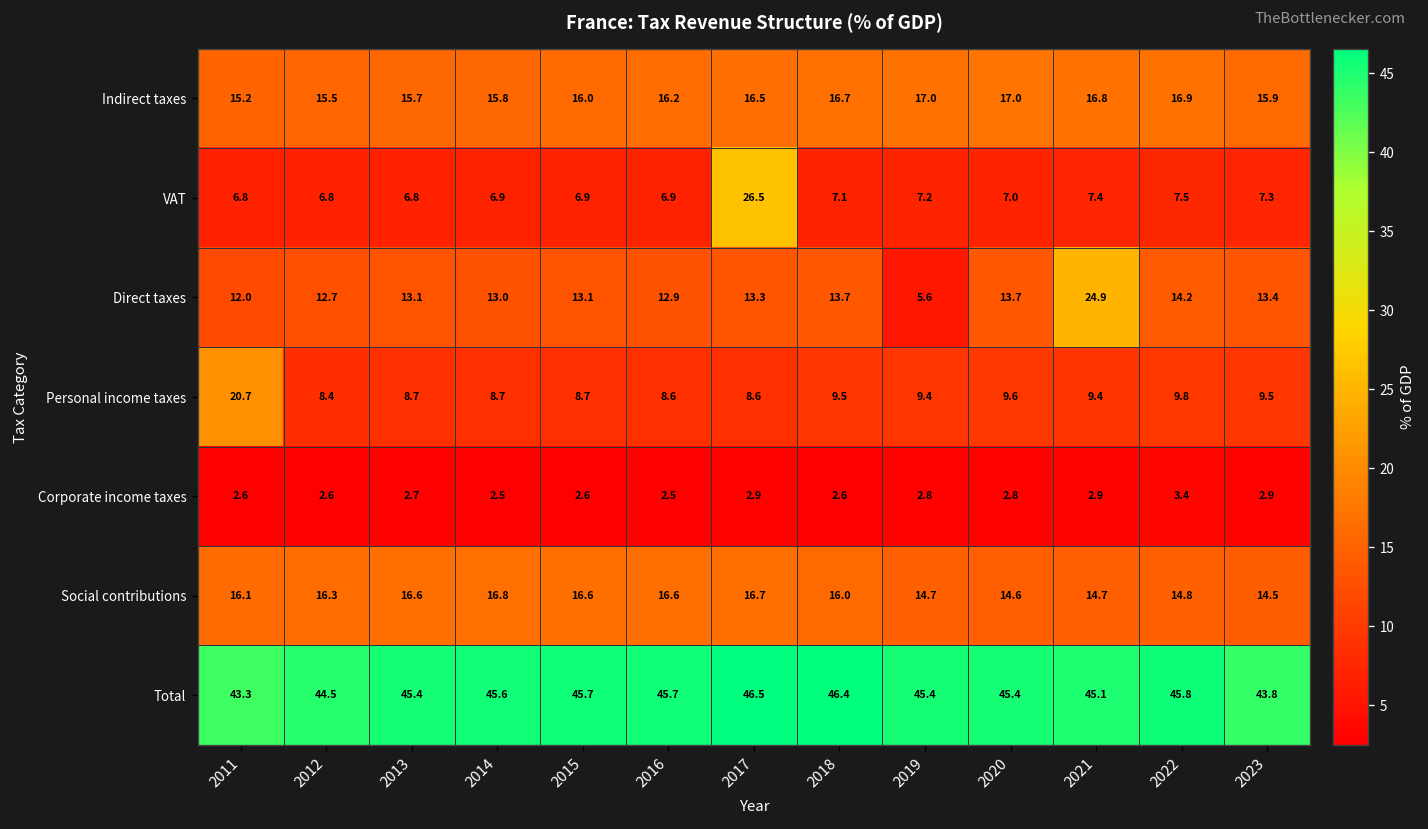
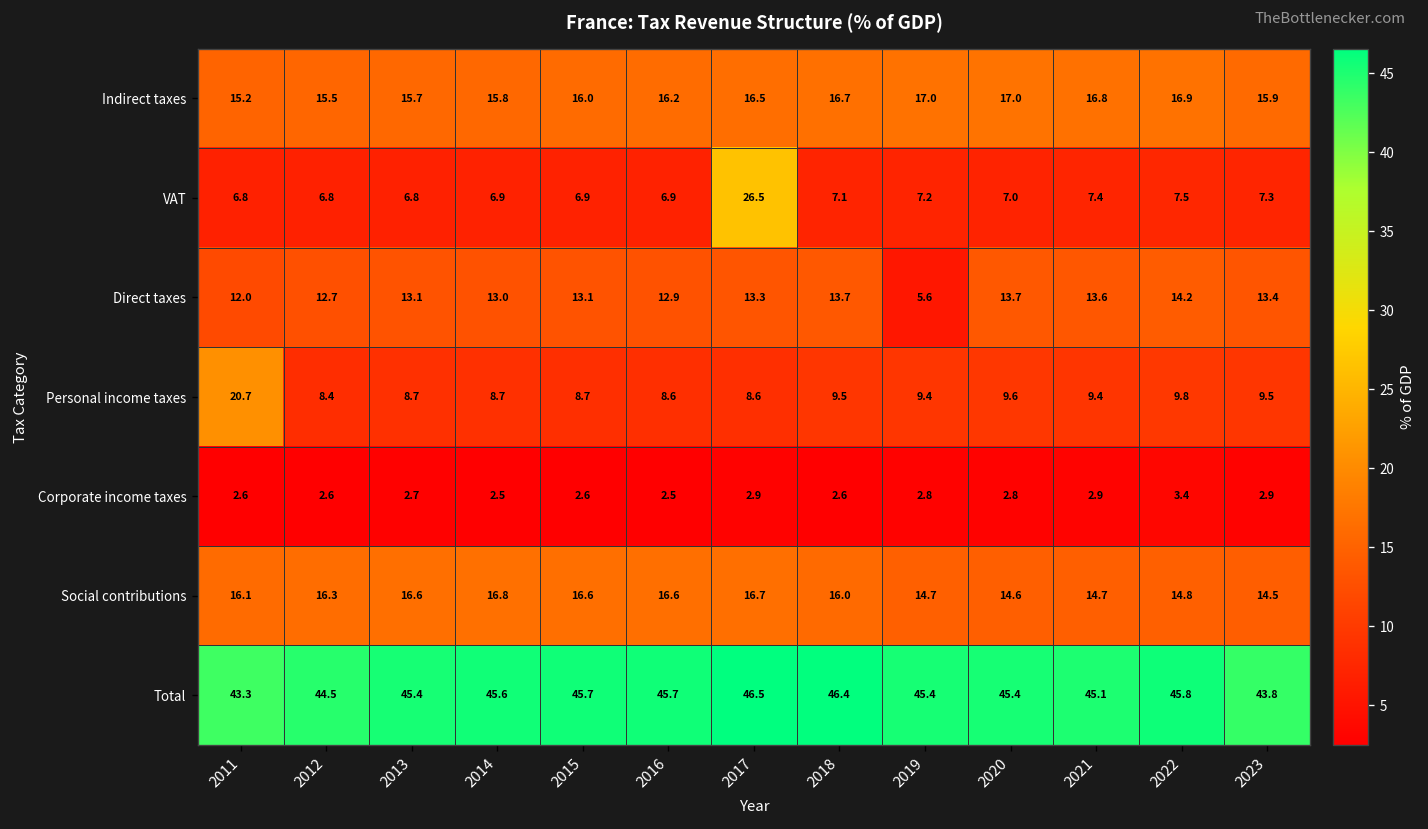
Direct taxes, 2021: 24.9 -> 13.6
